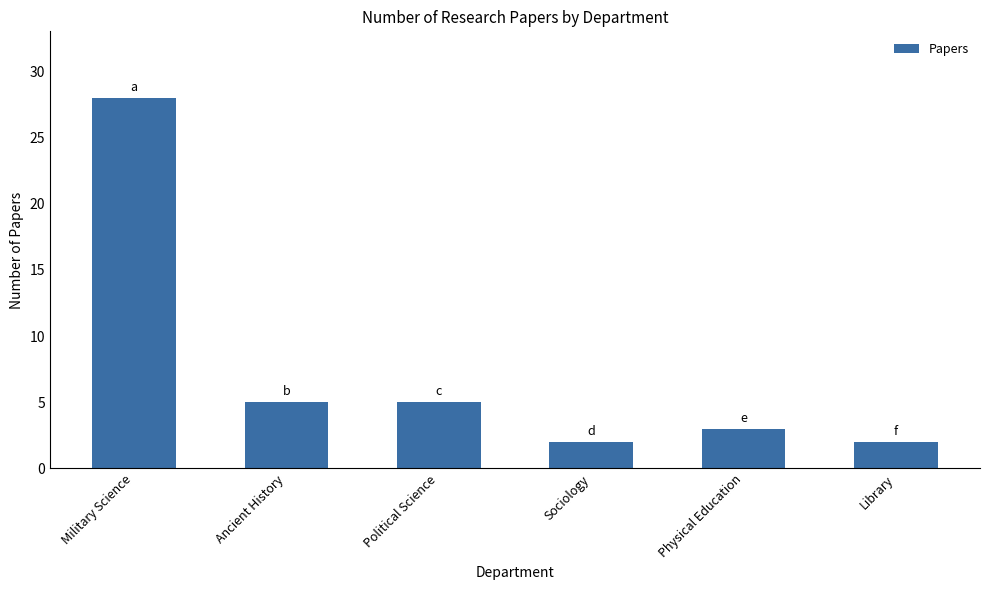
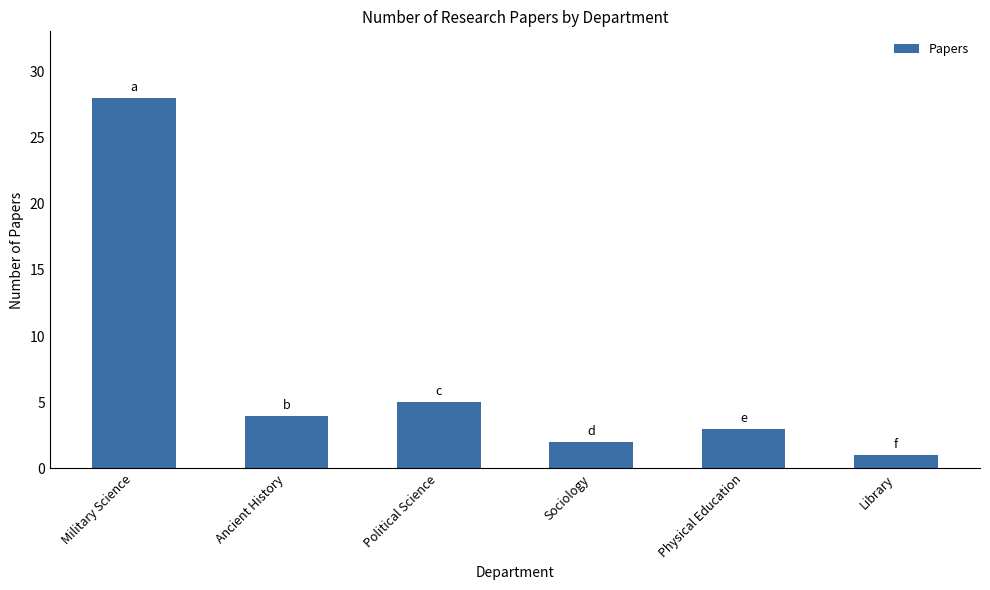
Ancient History: 5 -> 4
Library: 2 -> 1
